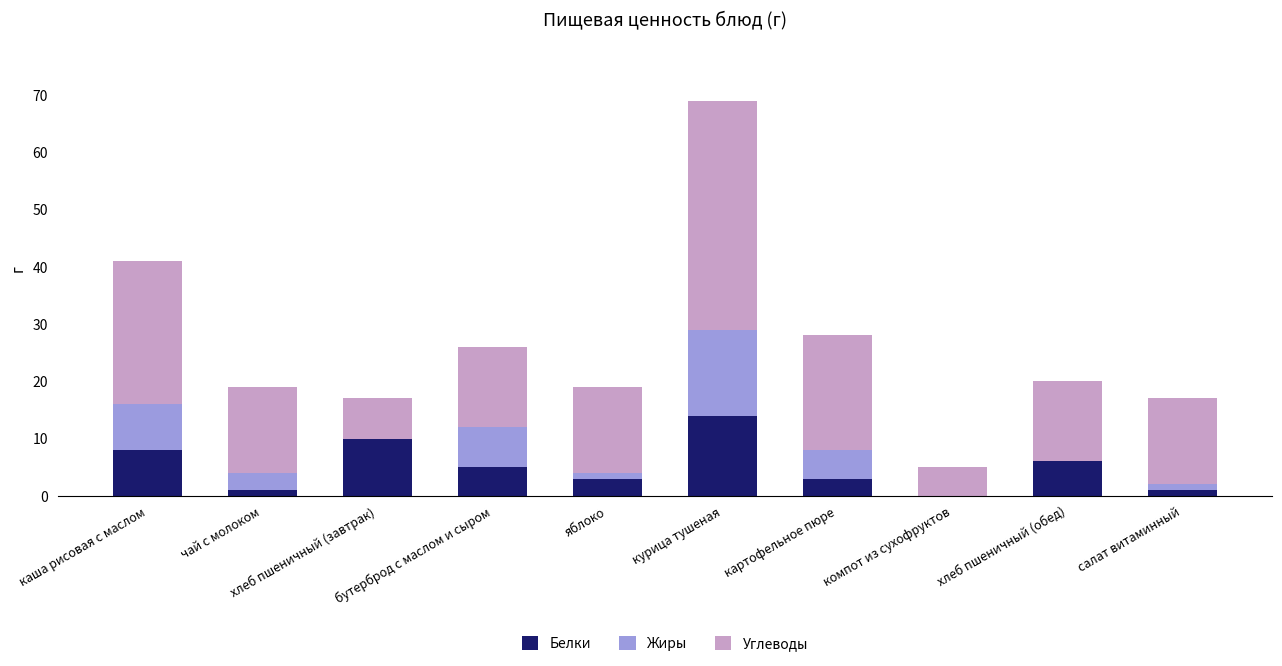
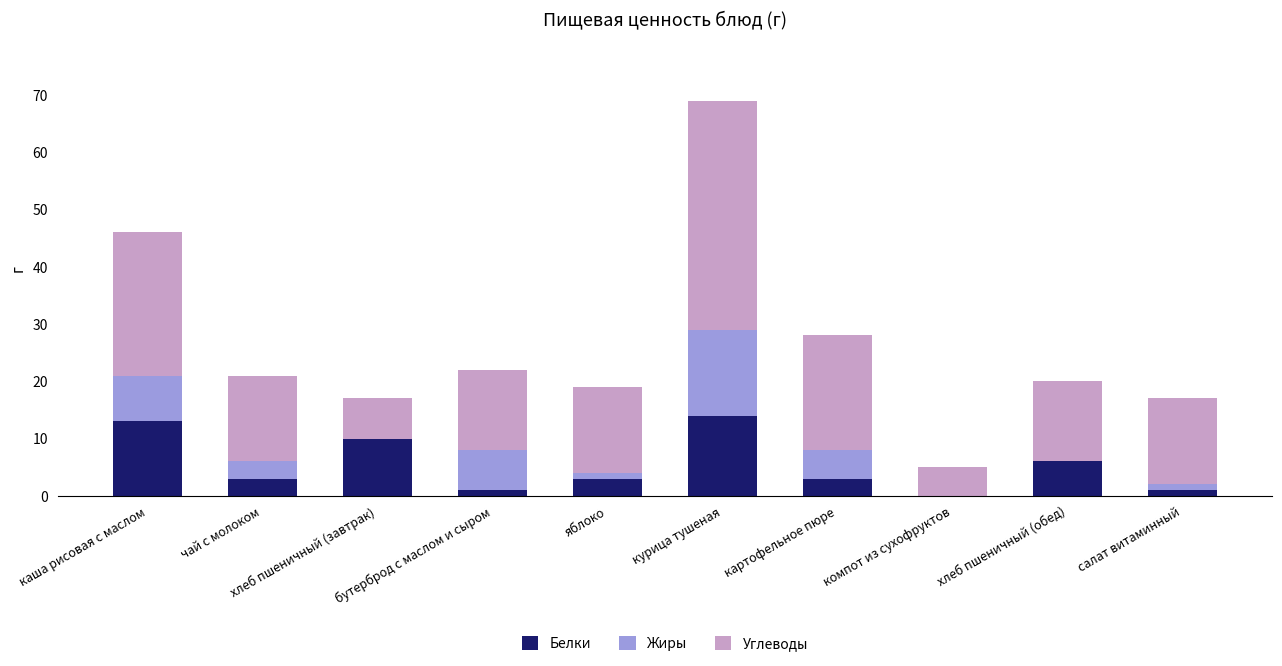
Белки, каша рисовая с маслом: 8 -> 13
Белки, чай с молоком: 1 -> 3
Белки, бутерброд с маслом и сыром: 5 -> 1
